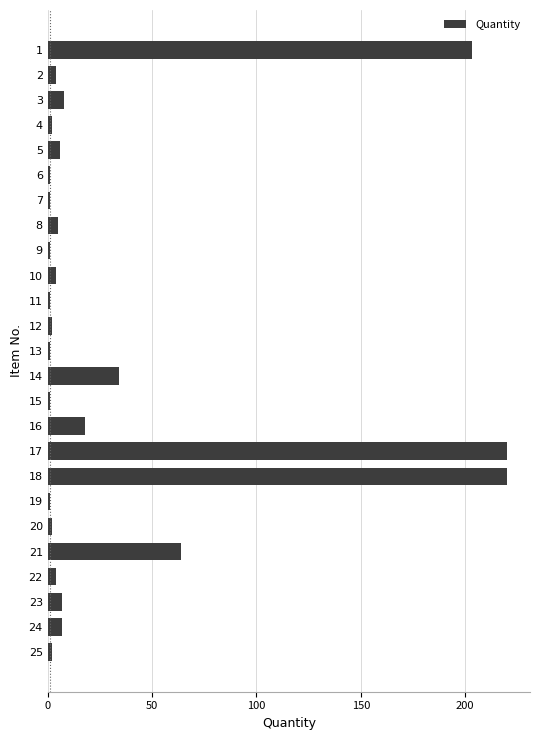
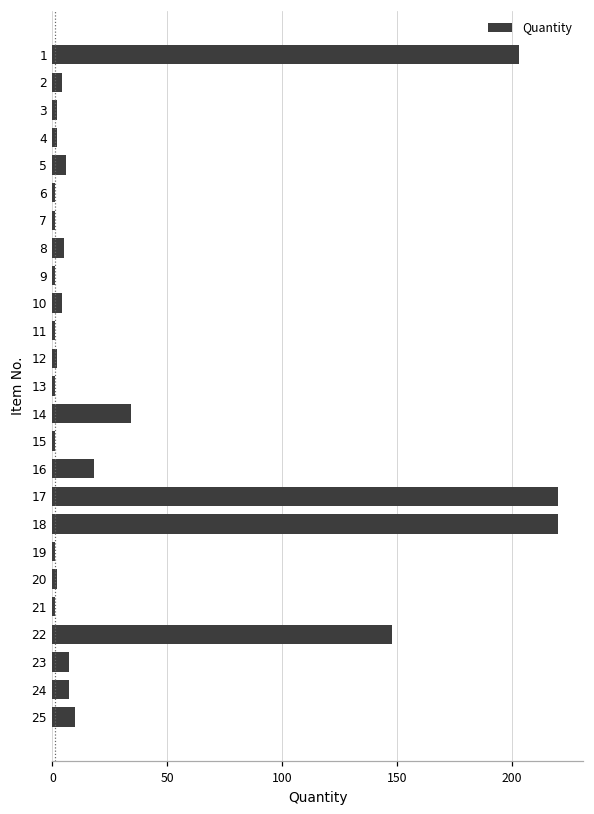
3: 8 -> 2
21: 64 -> 1
22: 4 -> 148
25: 2 -> 10
